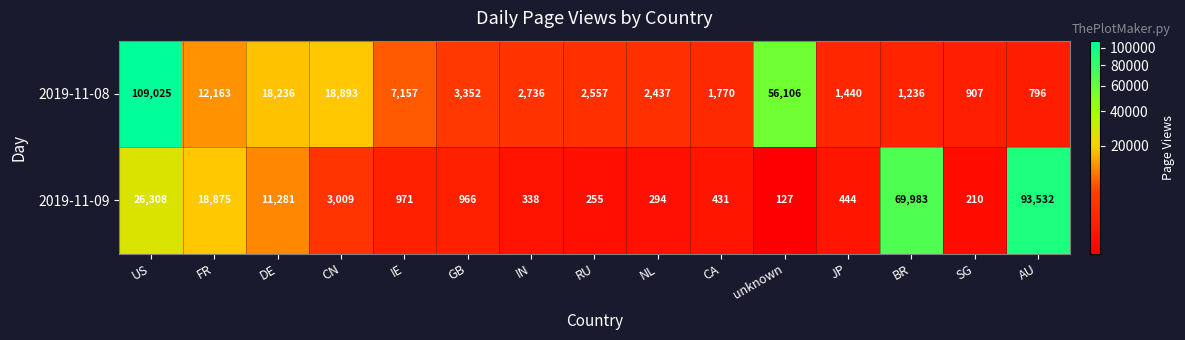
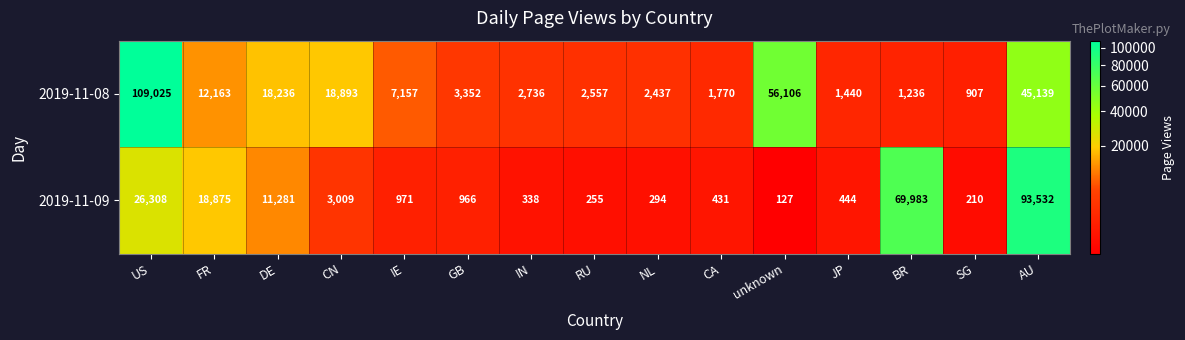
2019-11-08, AU: 796 -> 45,139
